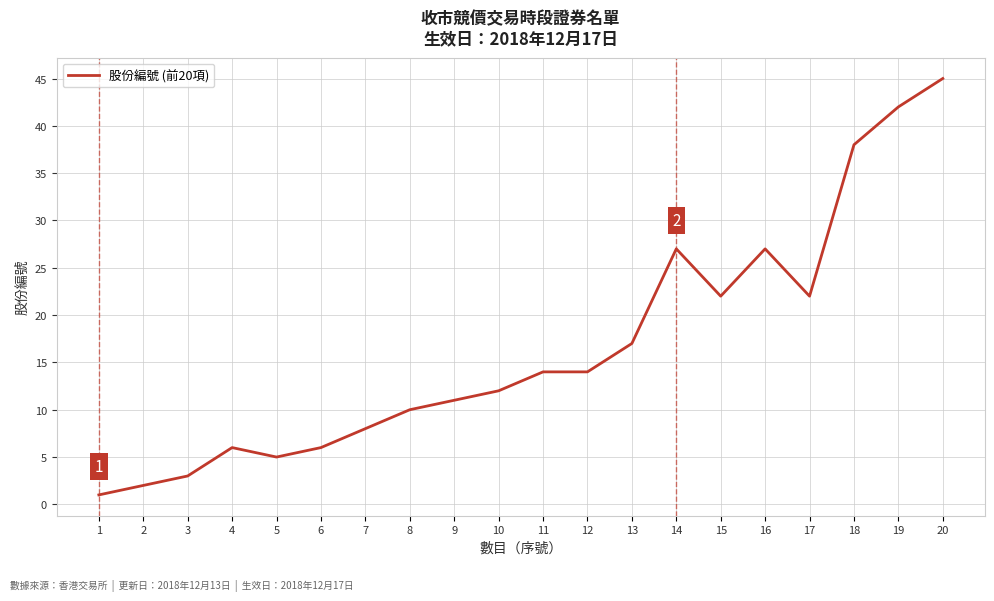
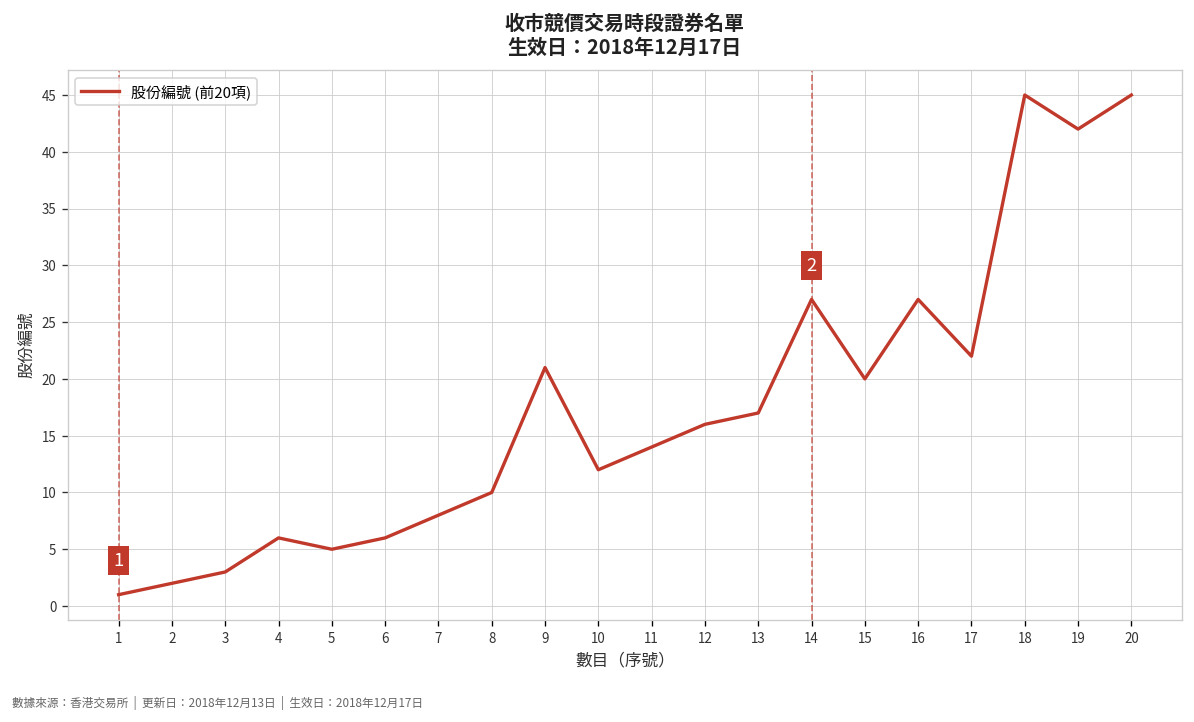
9: 11 -> 21
12: 14 -> 16
15: 22 -> 20
18: 38 -> 45
